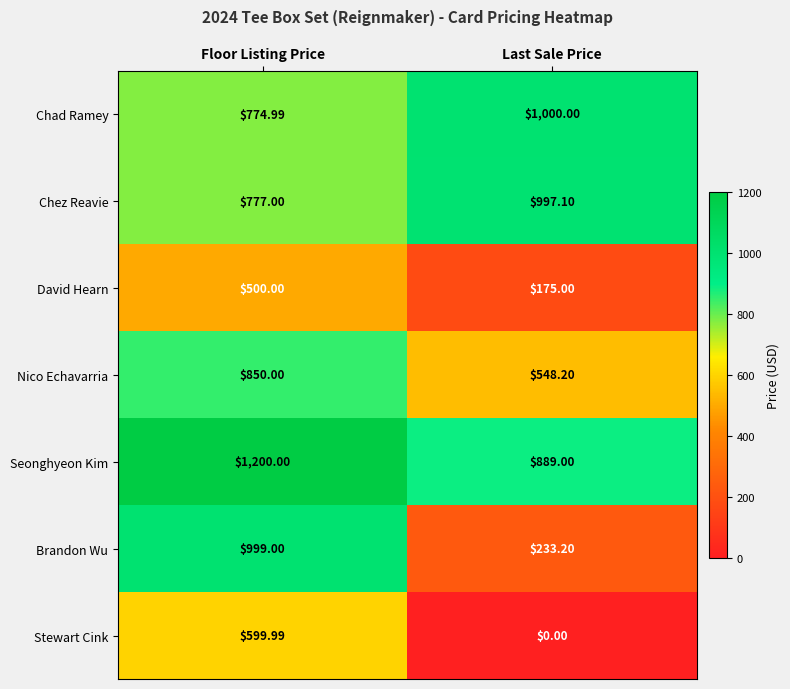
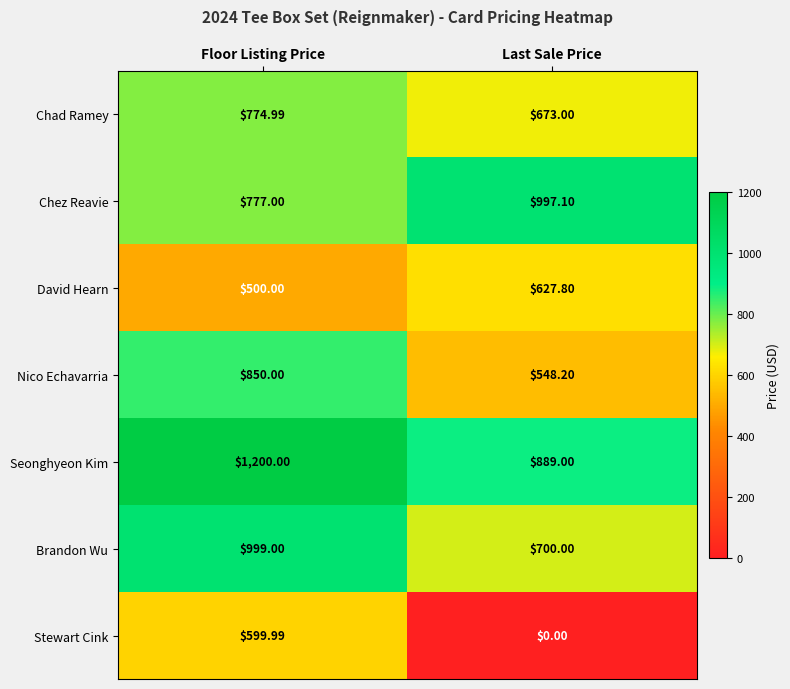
Chad Ramey, Last Sale Price: $1,000.00 -> $673.00
David Hearn, Last Sale Price: $175.00 -> $627.80
Brandon Wu, Last Sale Price: $233.20 -> $700.00
